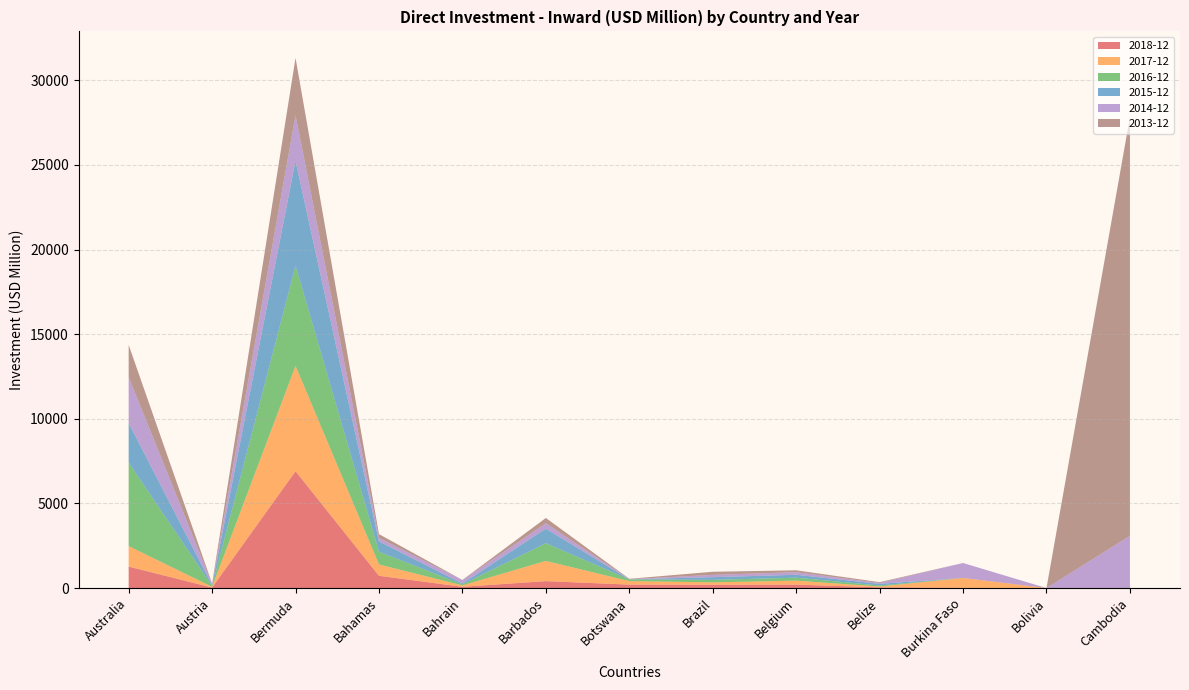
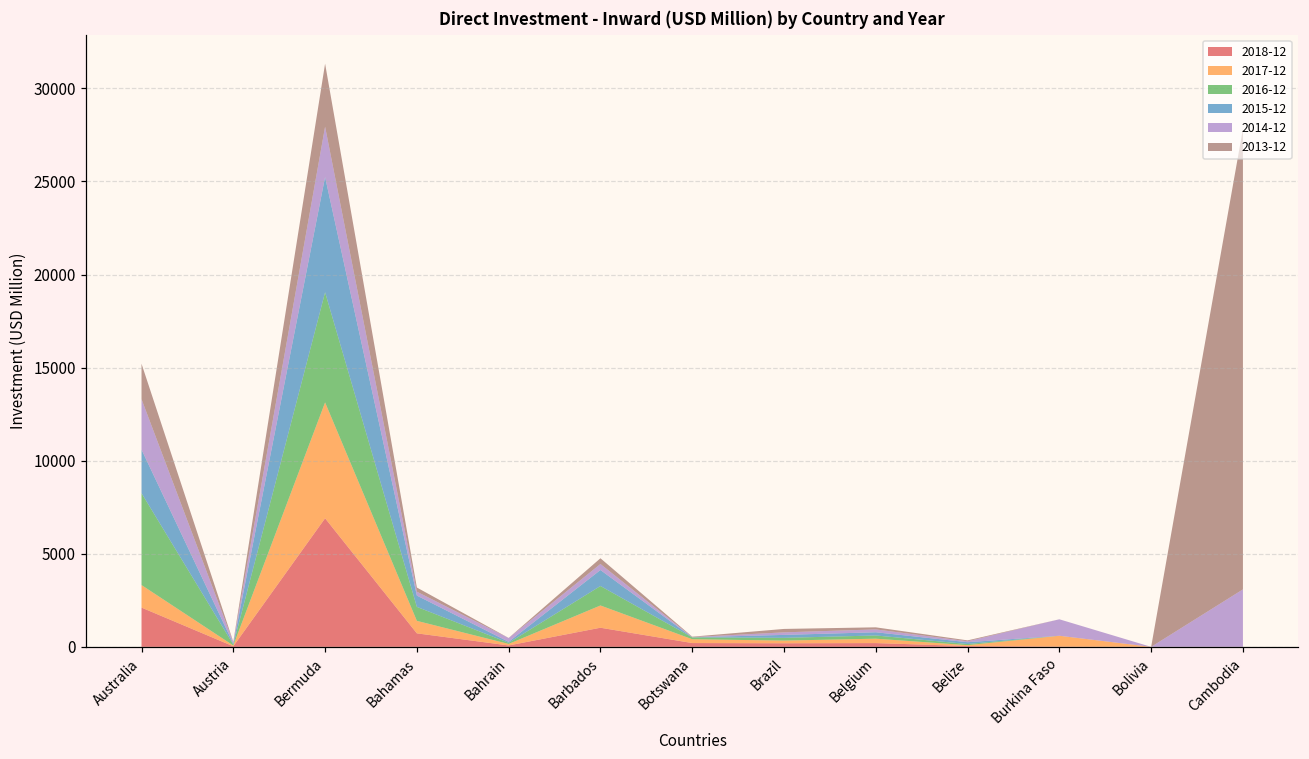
2018-12, Australia: 1300 -> 2100
2018-12, Barbados: 400 -> 1000
